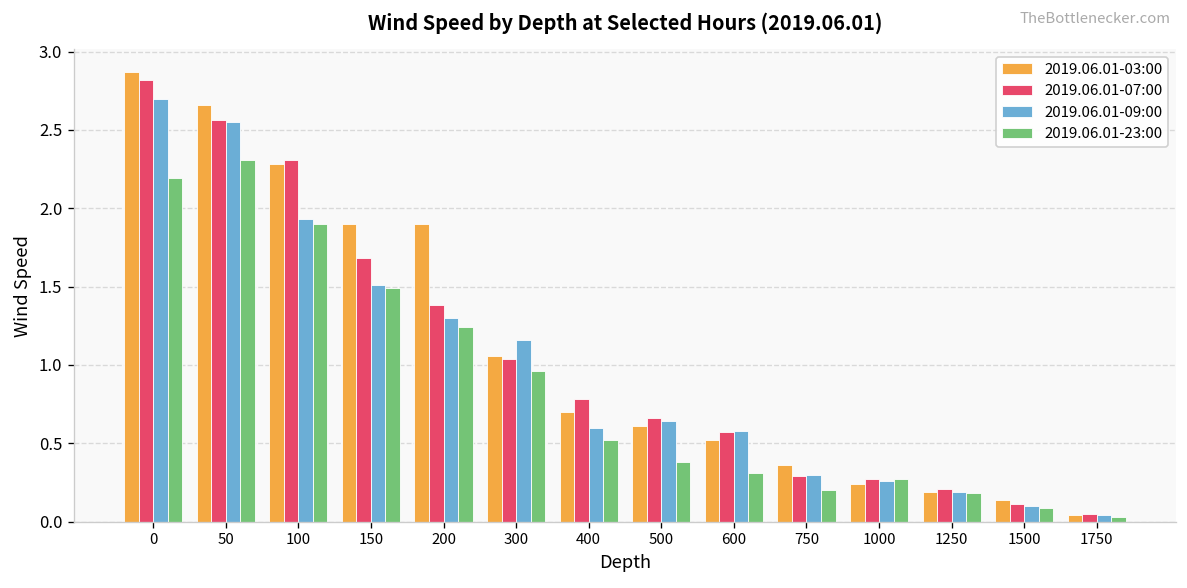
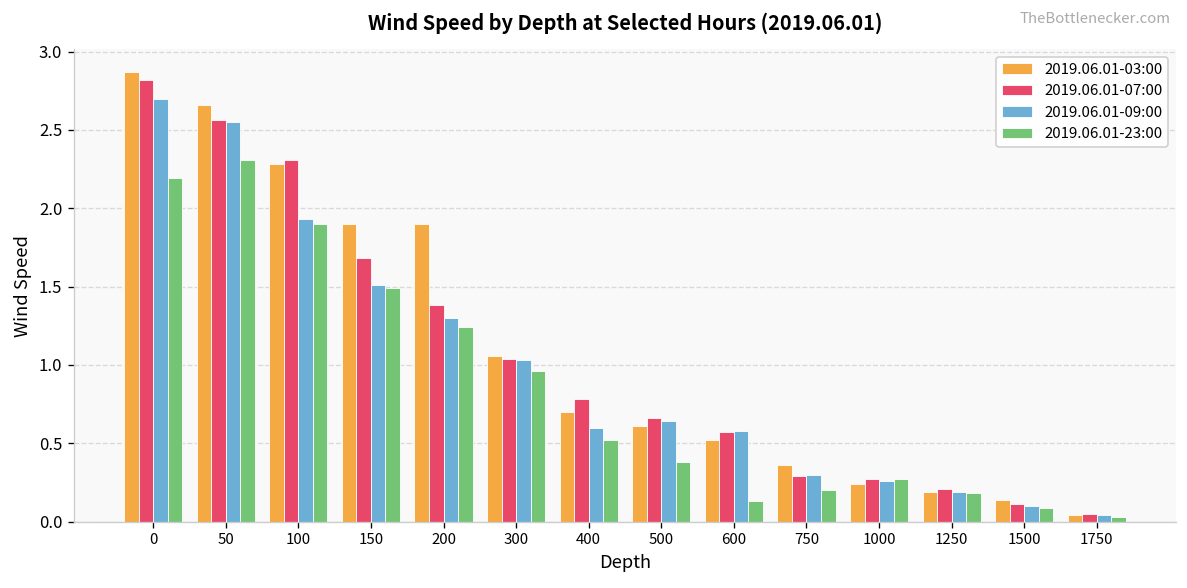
2019.06.01-09:00, 300: 1.16 -> 1.03
2019.06.01-23:00, 600: 0.31 -> 0.13
